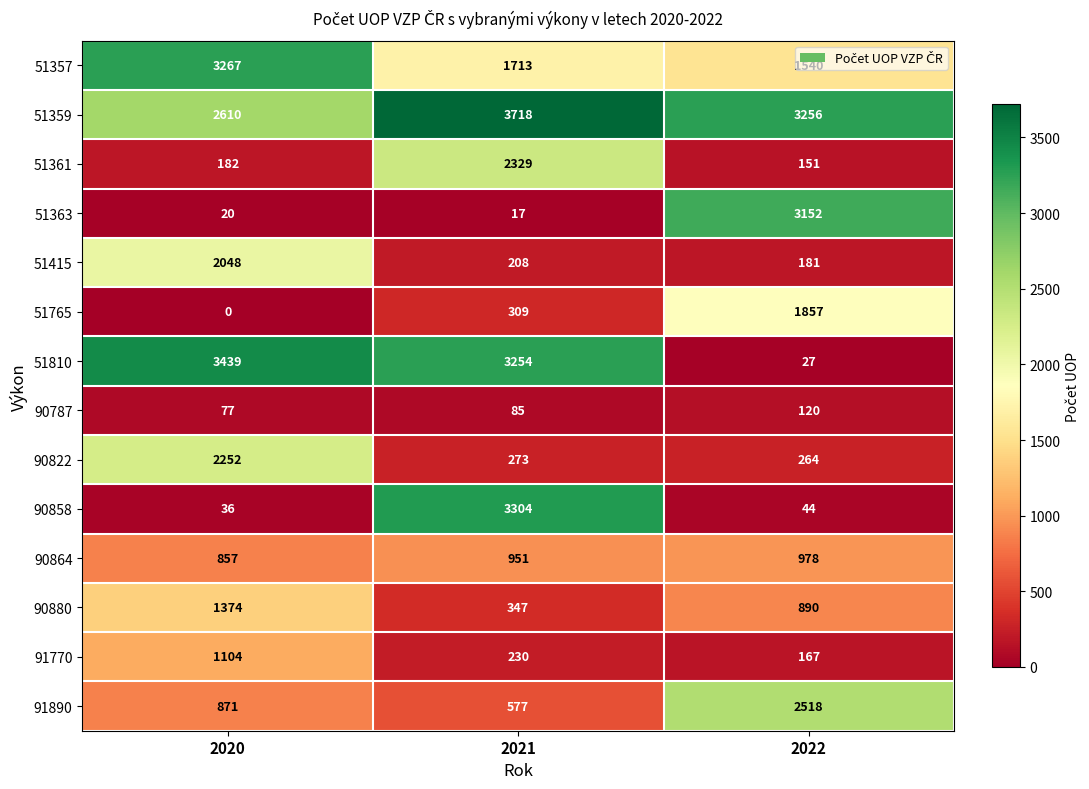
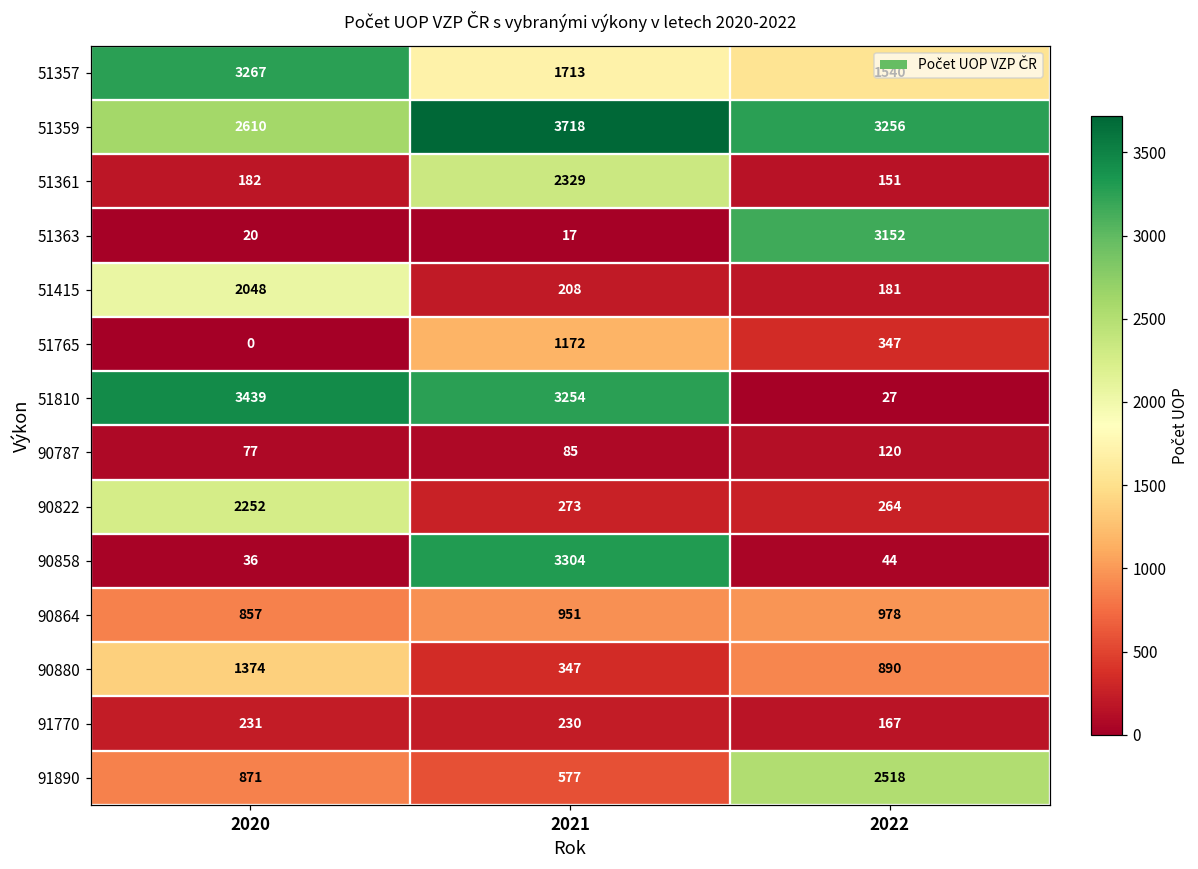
51765, 2021: 309 -> 1172
51765, 2022: 1857 -> 347
91770, 2020: 1104 -> 231
